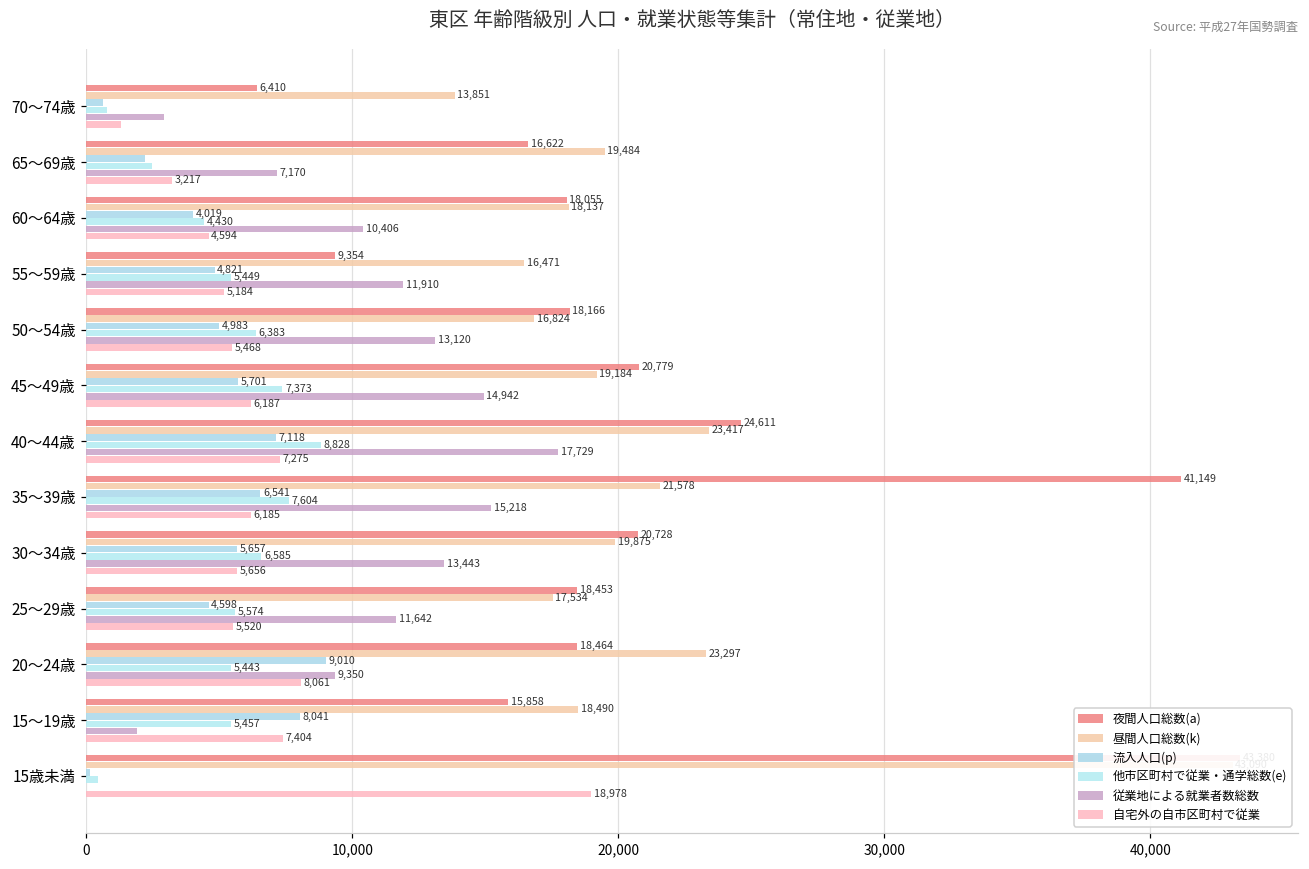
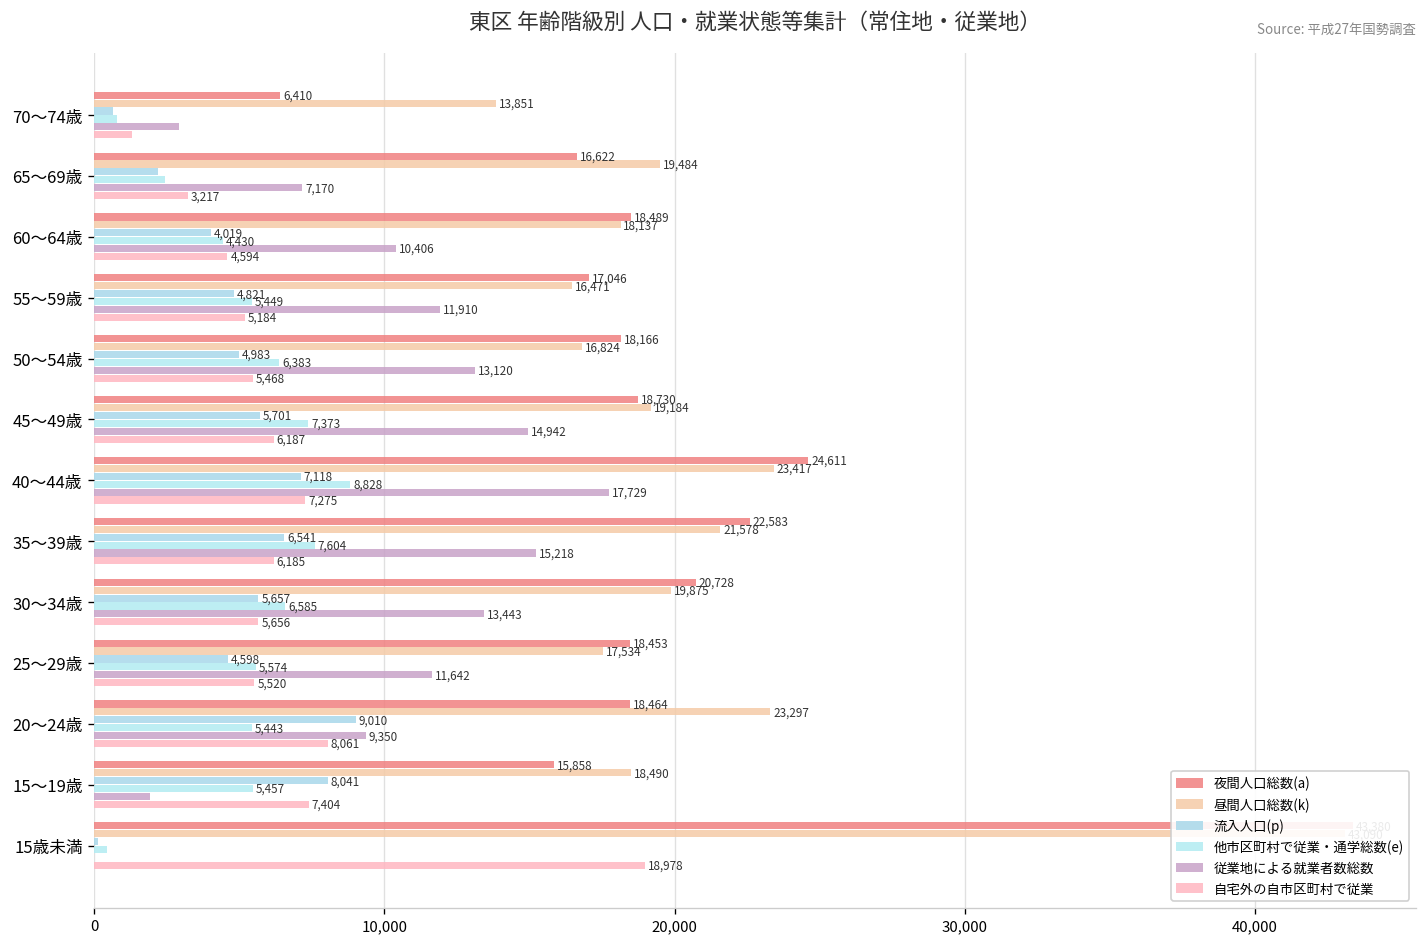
夜間人口総数(a), 60～64歳: 18,055 -> 18,489
夜間人口総数(a), 55～59歳: 9,354 -> 17,046
夜間人口総数(a), 45～49歳: 20,779 -> 18,730
夜間人口総数(a), 35～39歳: 41,149 -> 22,583
